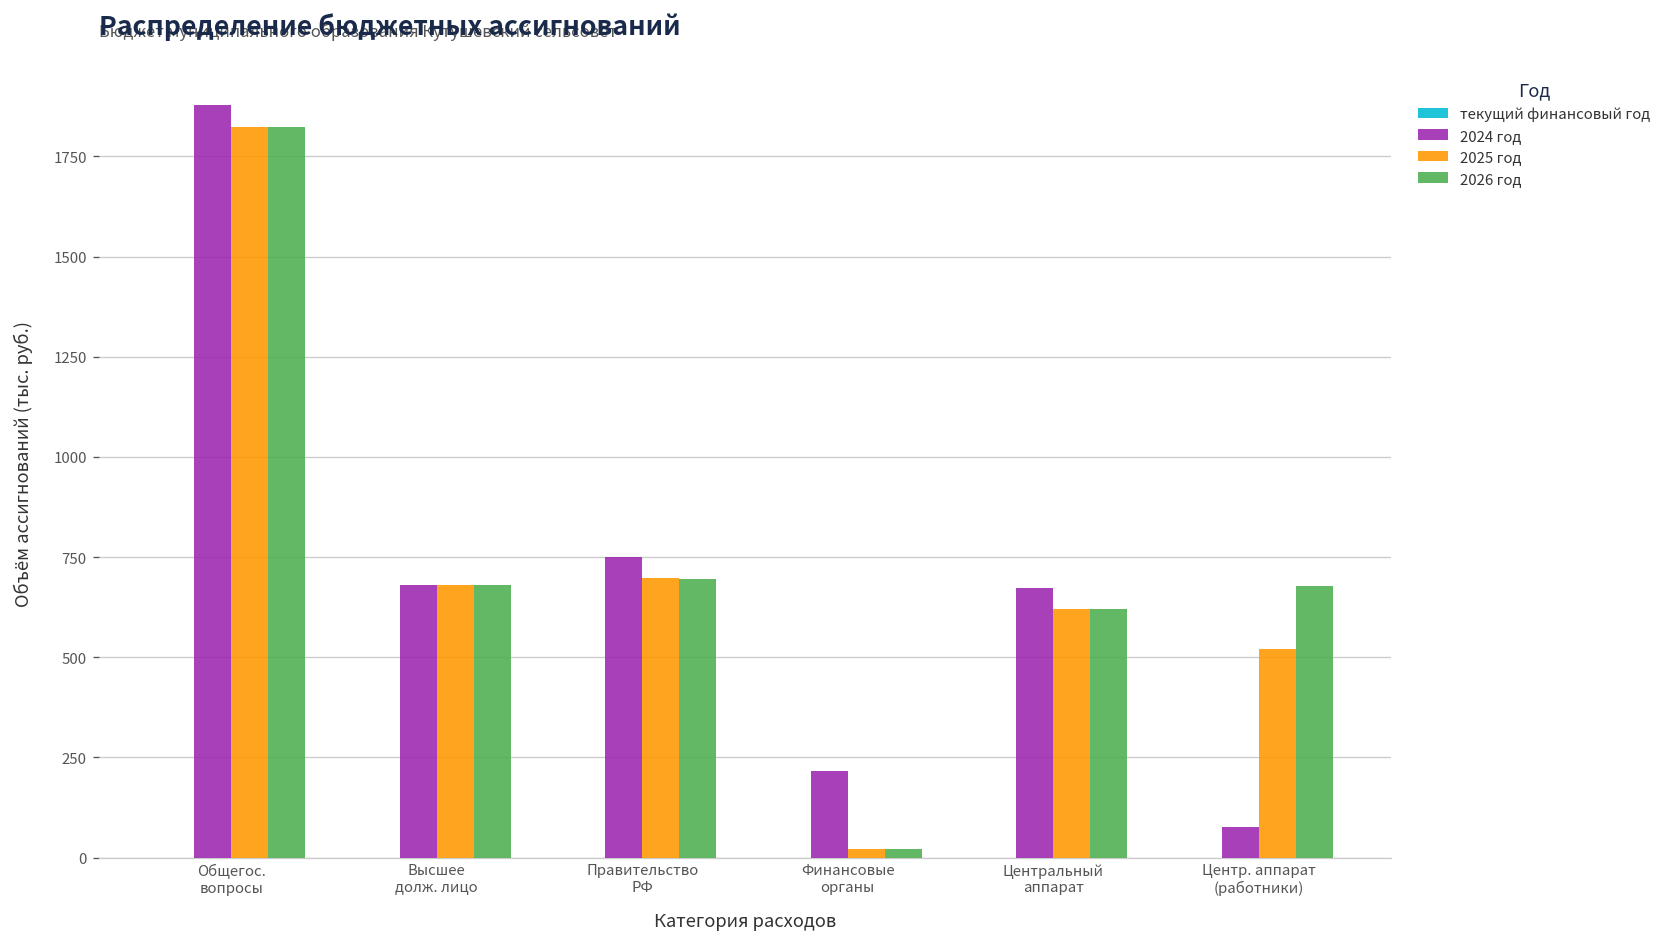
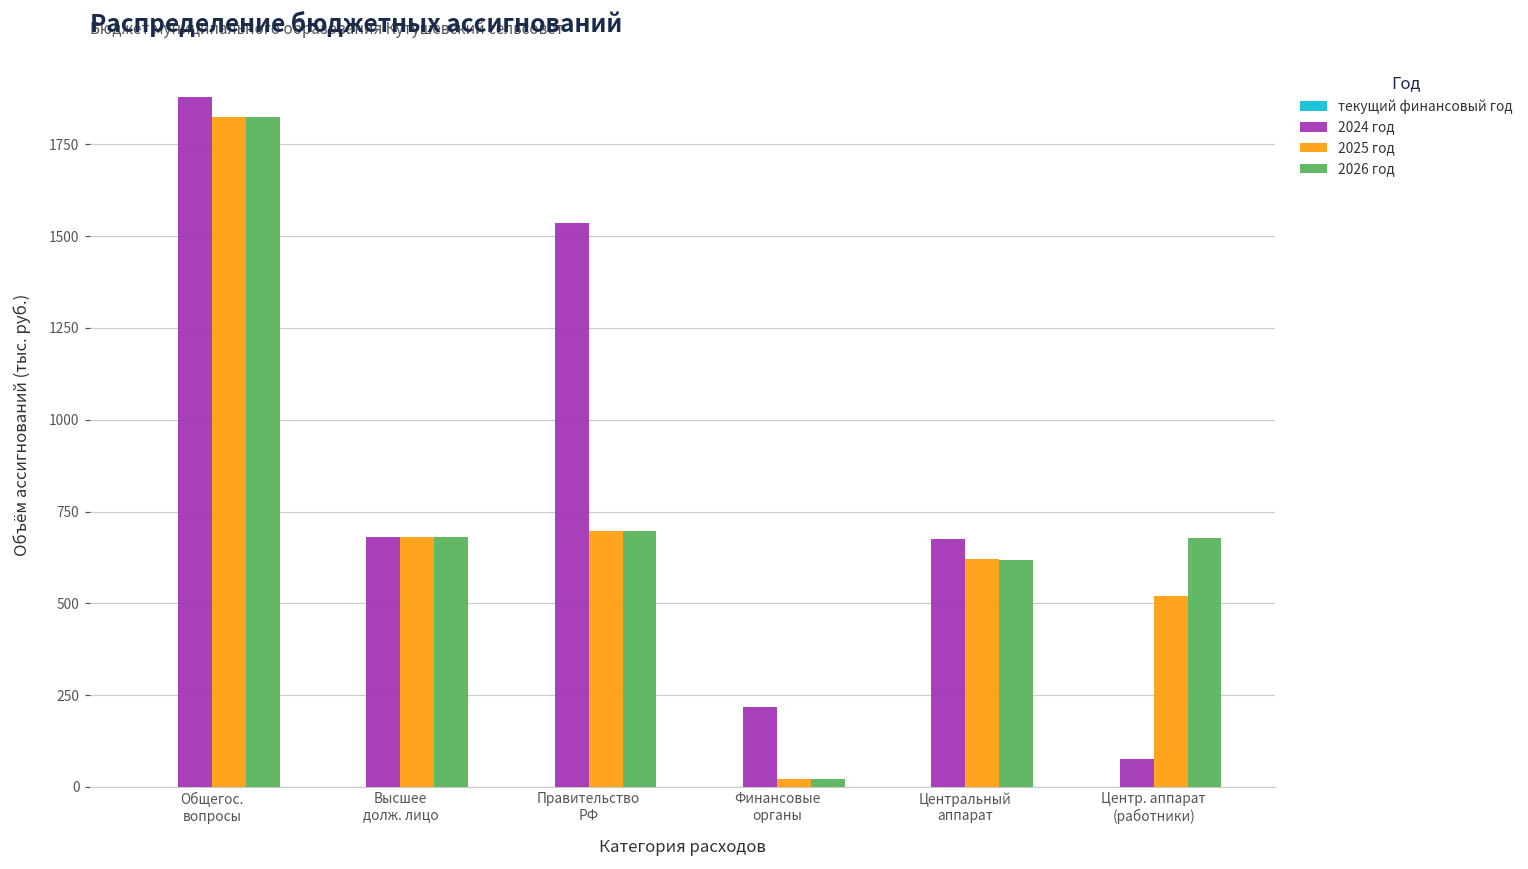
2024 год, Правительство РФ: 750 -> 1540
